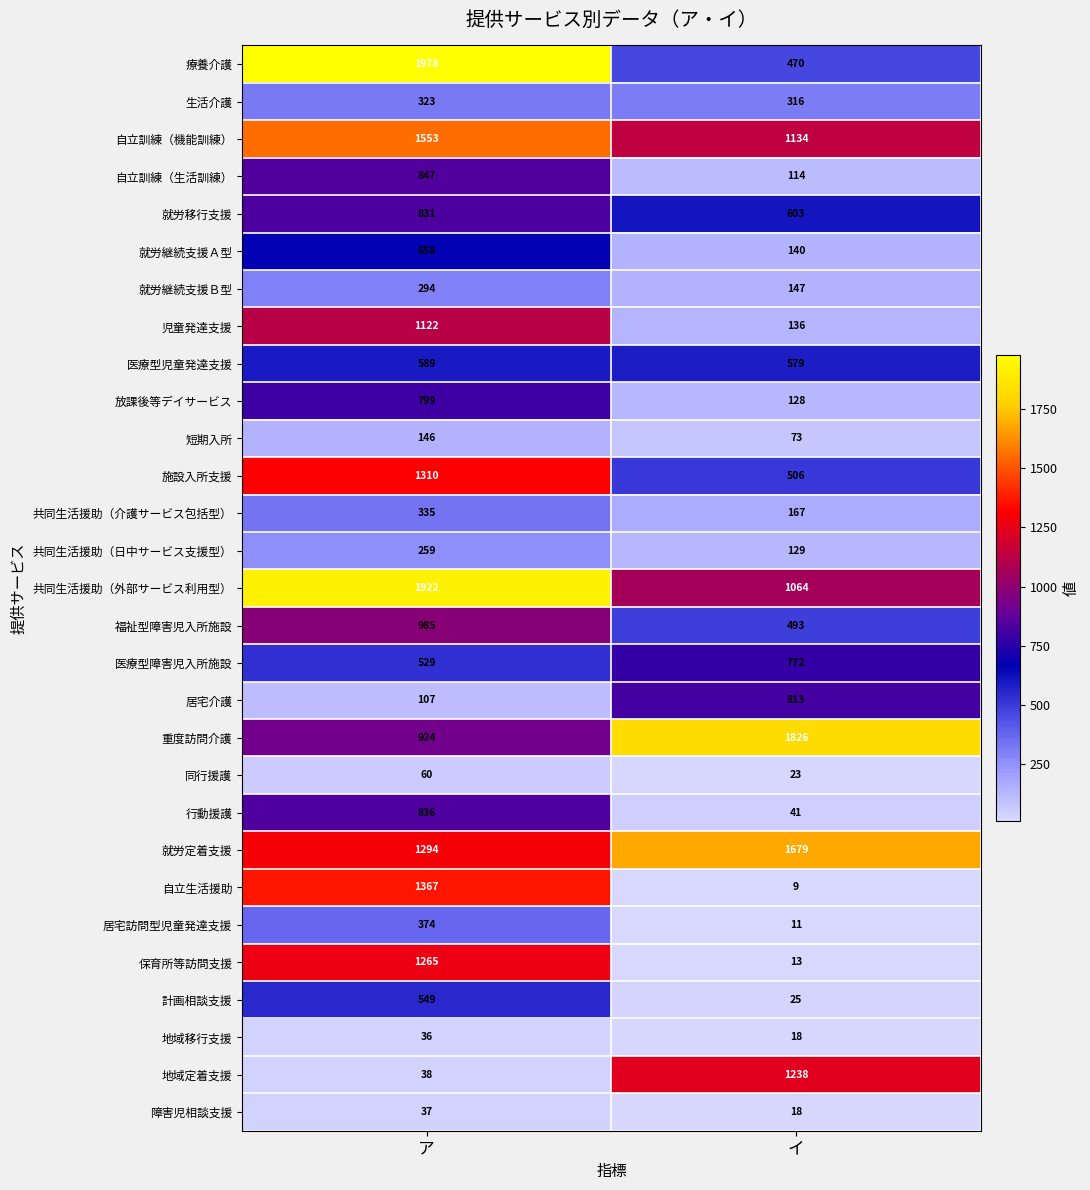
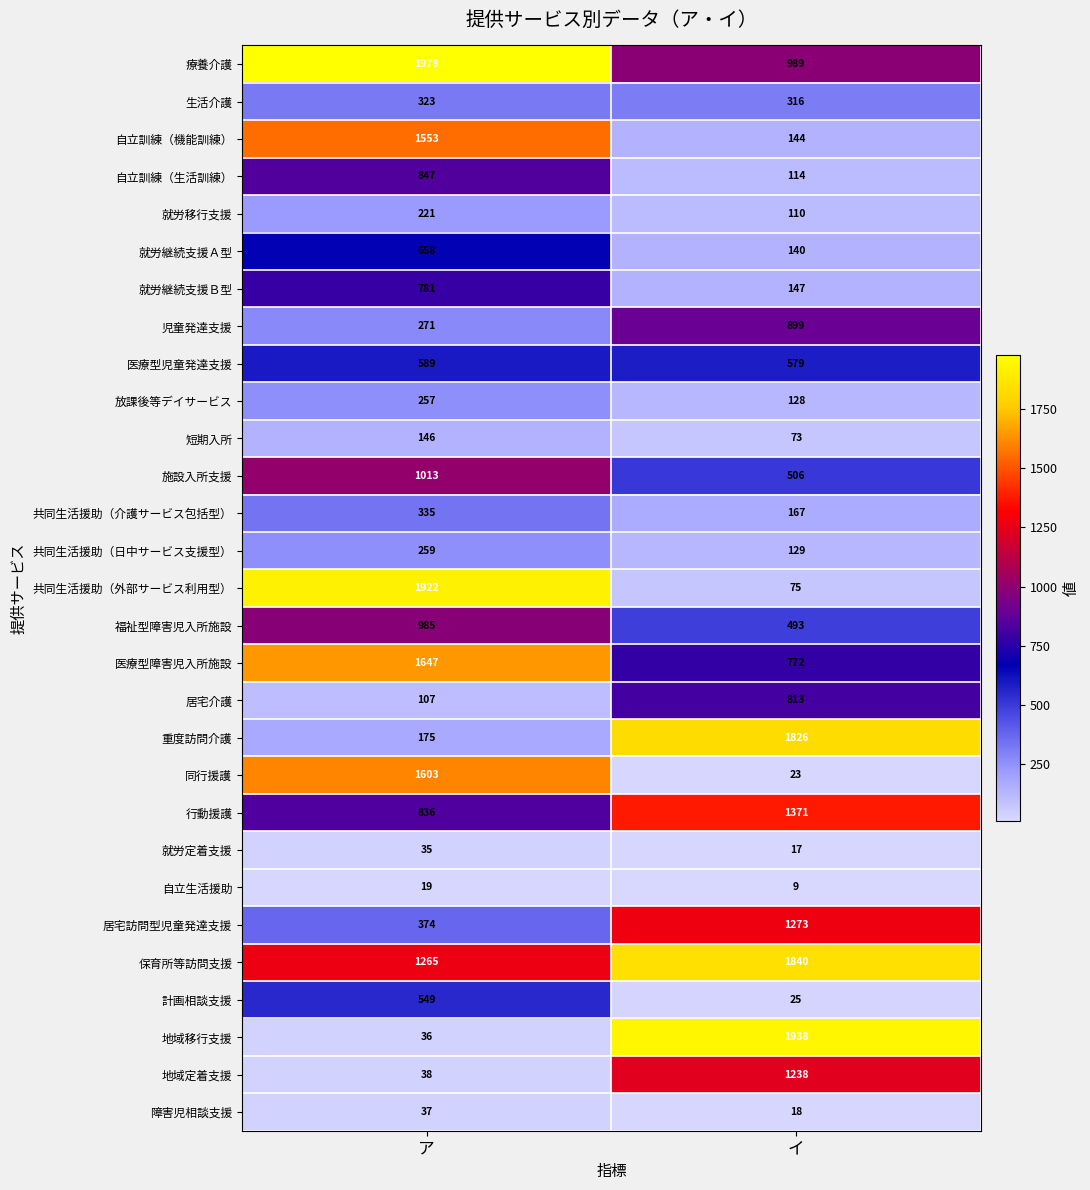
療養介護, イ: 470 -> 989
自立訓練（機能訓練）, イ: 1134 -> 144
就労移行支援, ア: 831 -> 221
就労移行支援, イ: 603 -> 110
就労継続支援Ｂ型, ア: 294 -> 781
児童発達支援, ア: 1122 -> 271
児童発達支援, イ: 136 -> 899
放課後等デイサービス, ア: 799 -> 257
施設入所支援, ア: 1310 -> 1013
共同生活援助（外部サービス利用型）, イ: 1064 -> 75
医療型障害児入所施設, ア: 529 -> 1647
重度訪問介護, ア: 924 -> 175
同行援護, ア: 60 -> 1603
行動援護, イ: 41 -> 1371
就労定着支援, ア: 1294 -> 35
就労定着支援, イ: 1679 -> 17
自立生活援助, ア: 1367 -> 19
居宅訪問型児童発達支援, イ: 11 -> 1273
保育所等訪問支援, イ: 13 -> 1840
地域移行支援, イ: 18 -> 1938
